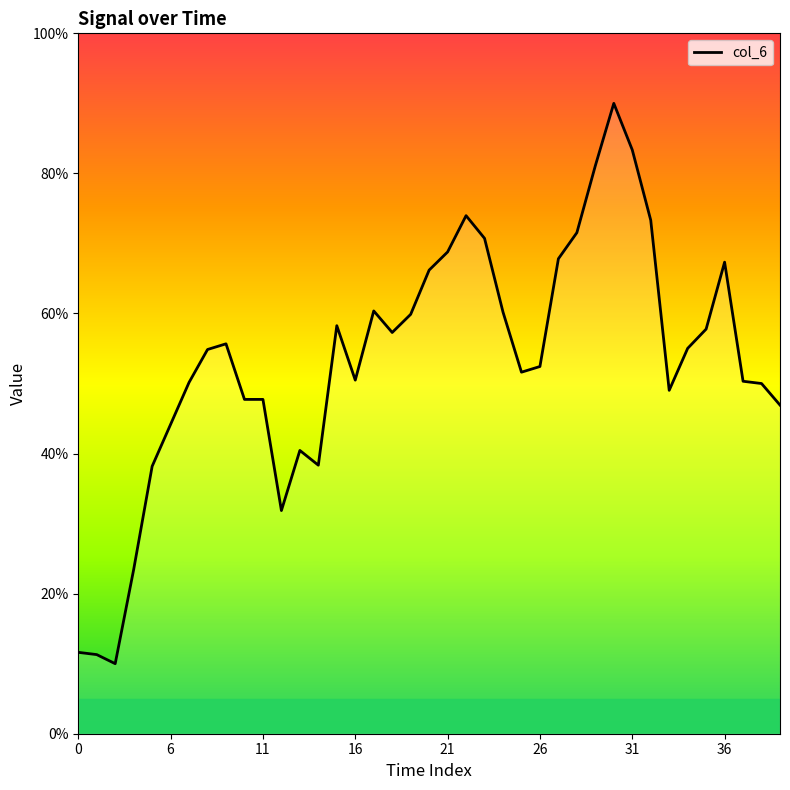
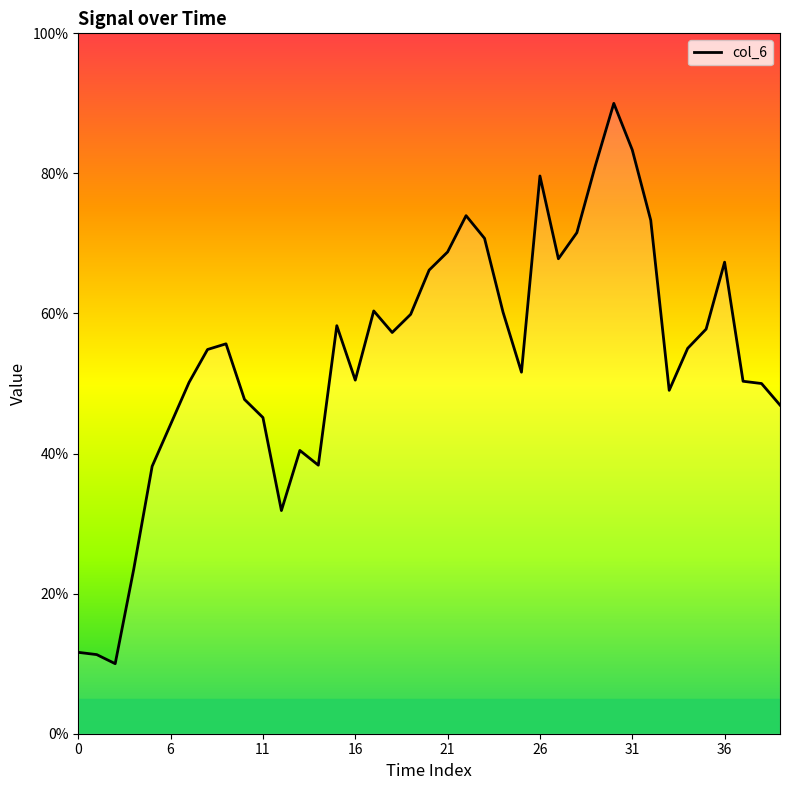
11: 48% -> 45%
26: 52% -> 80%
